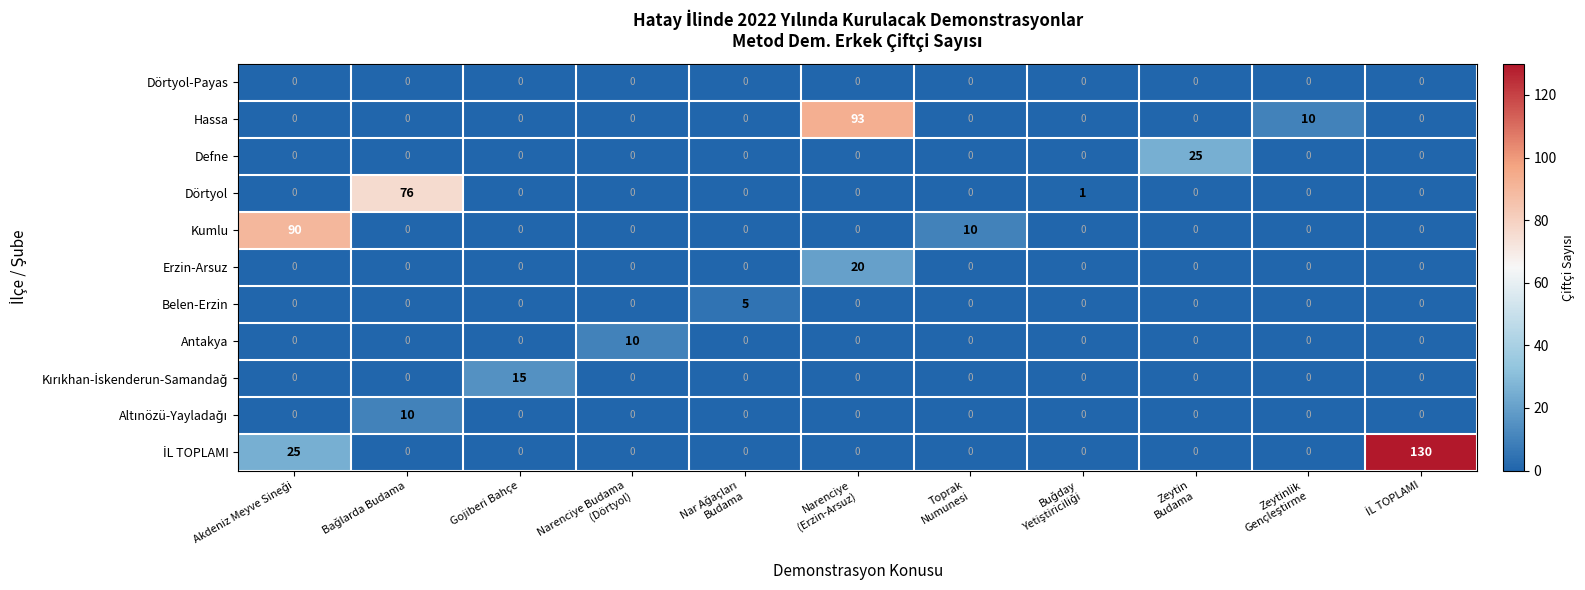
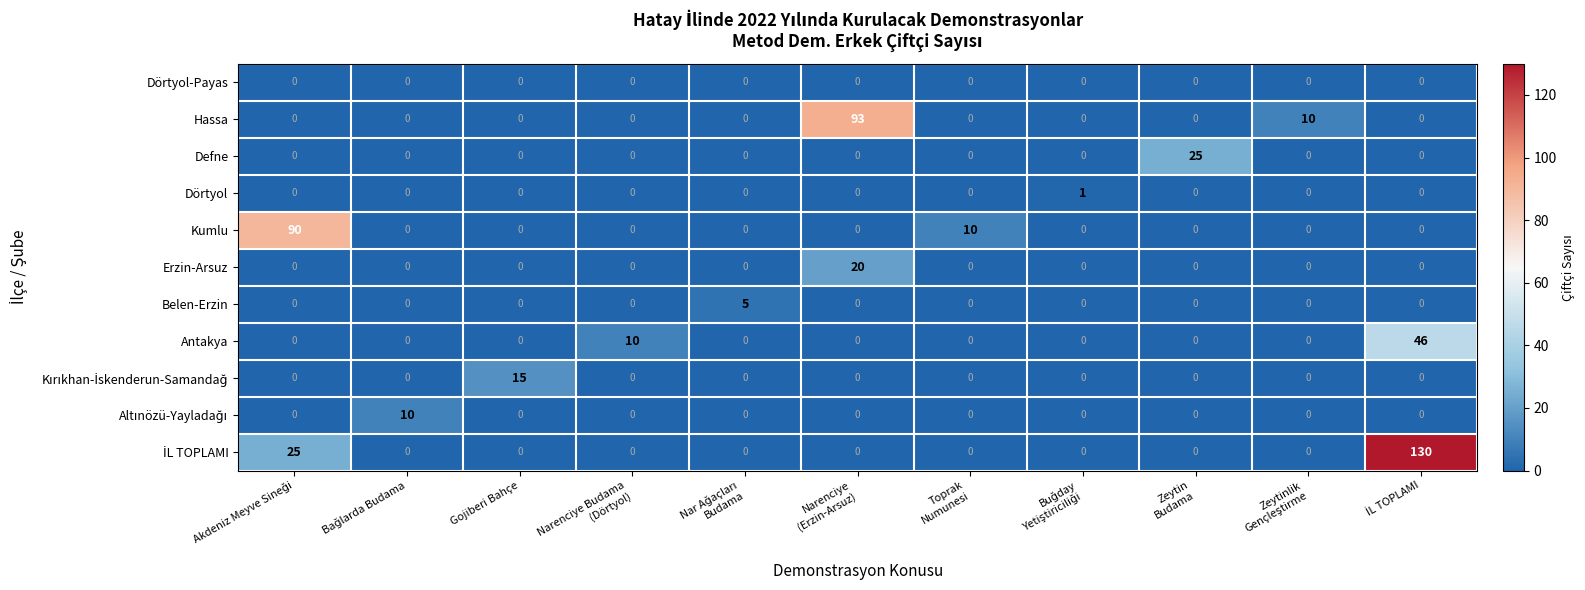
Dörtyol, Bağlarda Budama: 76 -> 0
Antakya, İL TOPLAMI: 0 -> 46
